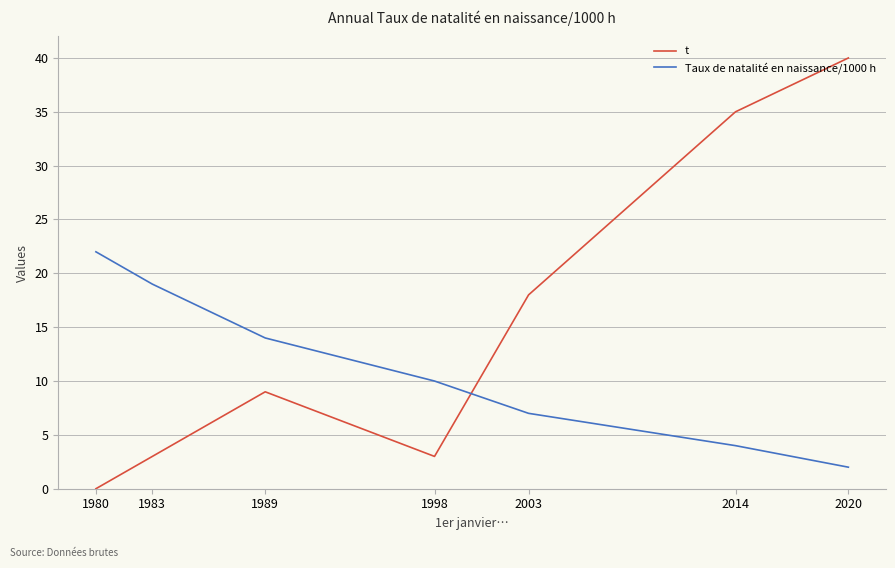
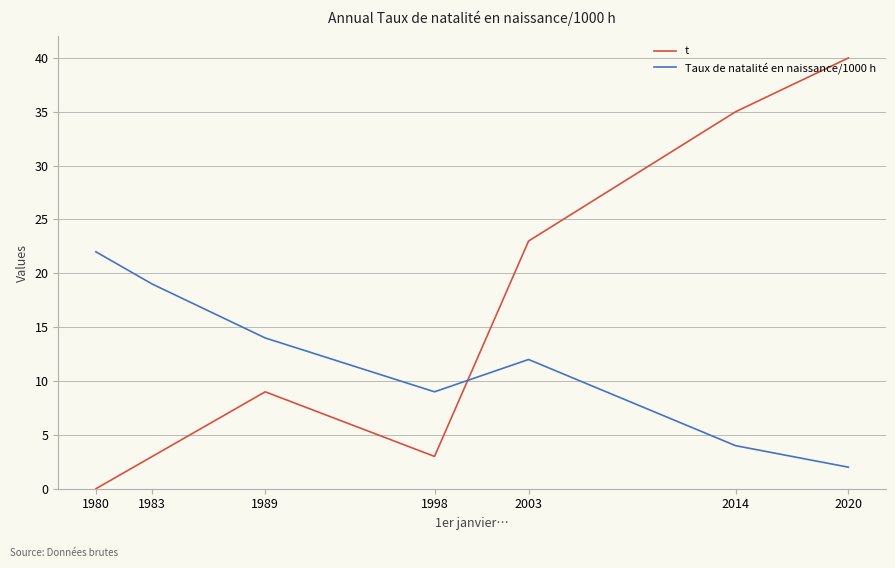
Taux de natalité en naissance/1000 h, 1998: 10 -> 9
t, 2003: 18 -> 23
Taux de natalité en naissance/1000 h, 2003: 7 -> 12
